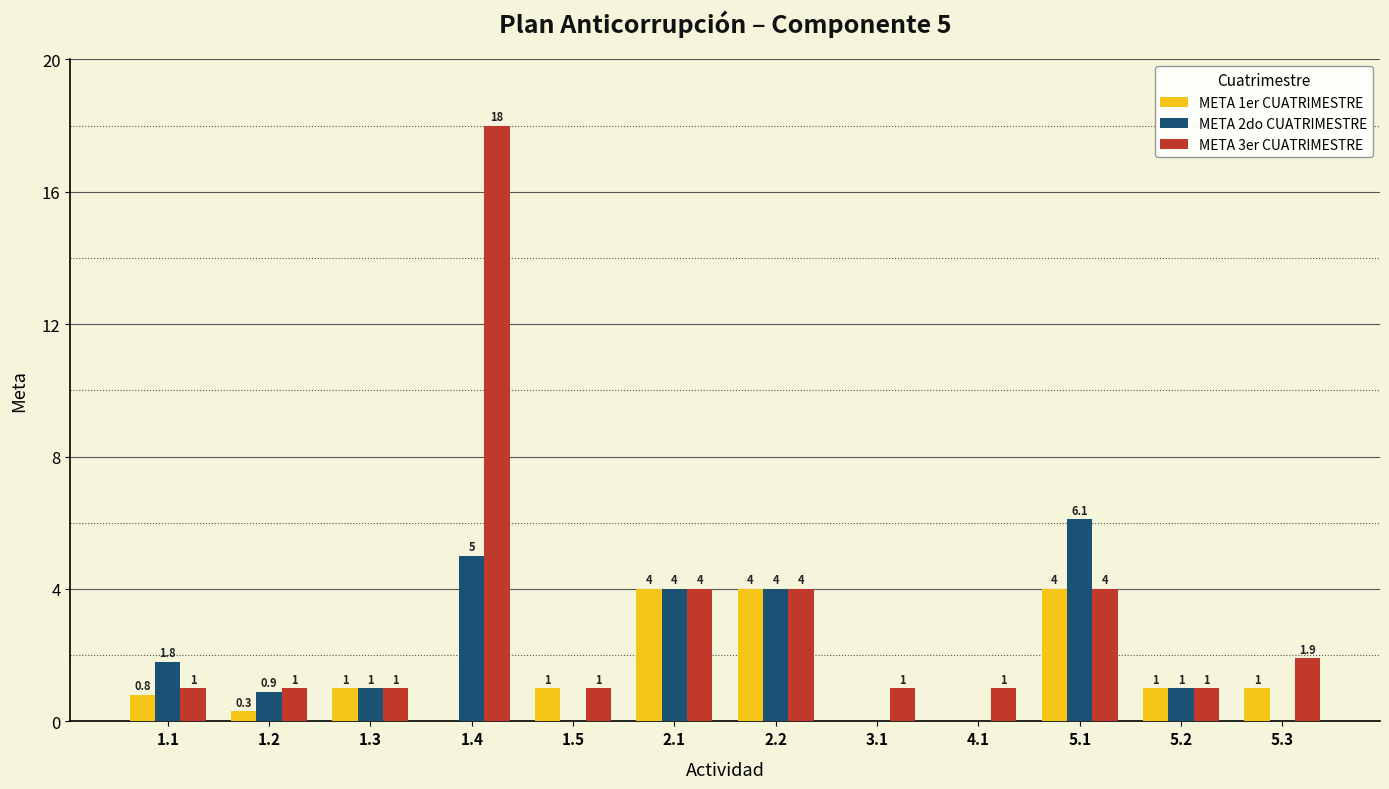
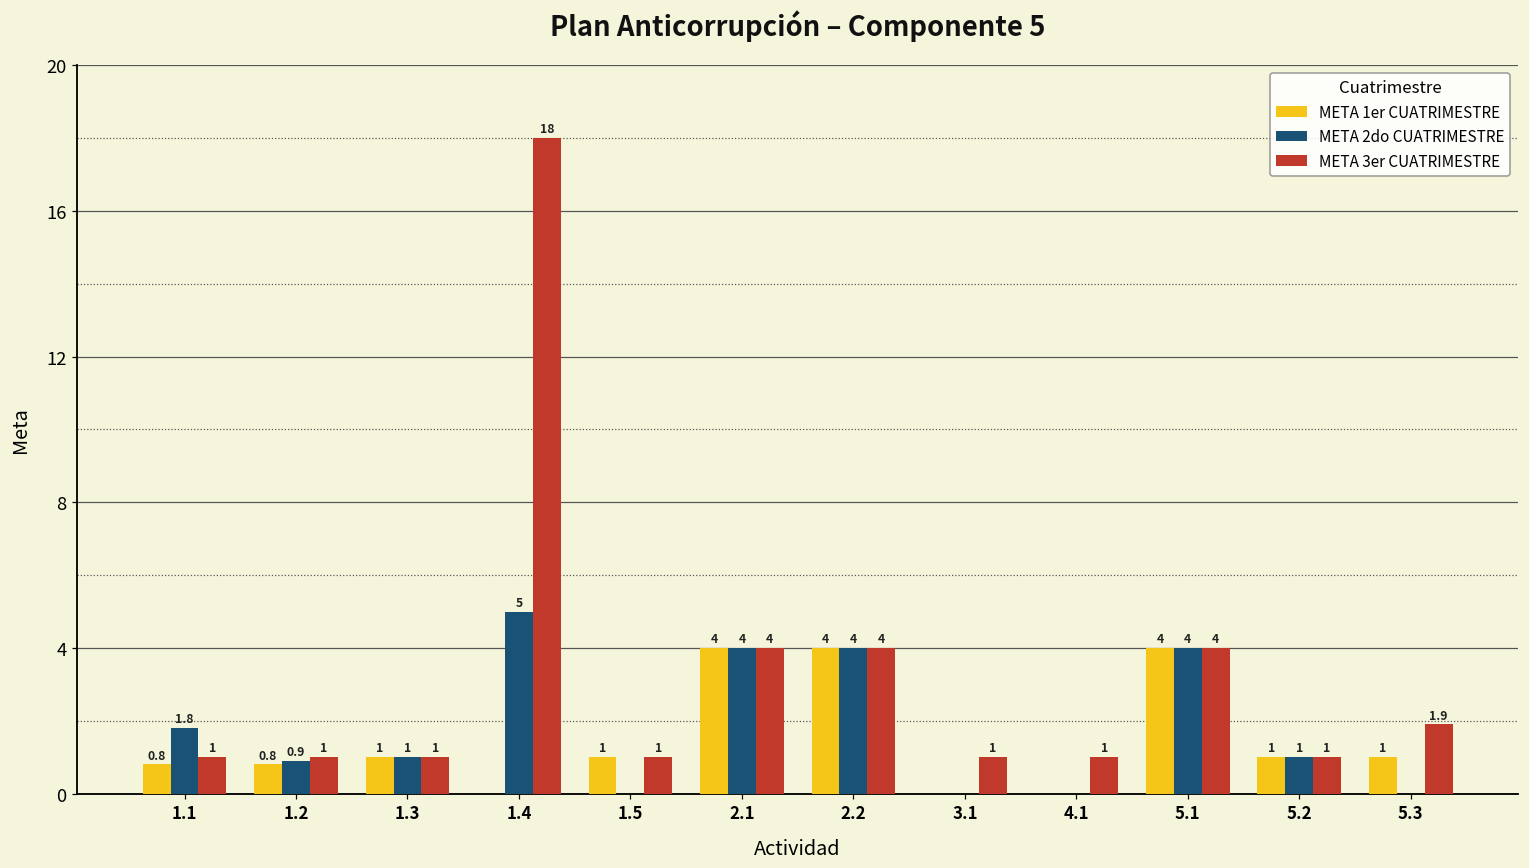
META 1er CUATRIMESTRE, 1.2: 0.3 -> 0.8
META 2do CUATRIMESTRE, 5.1: 6.1 -> 4
